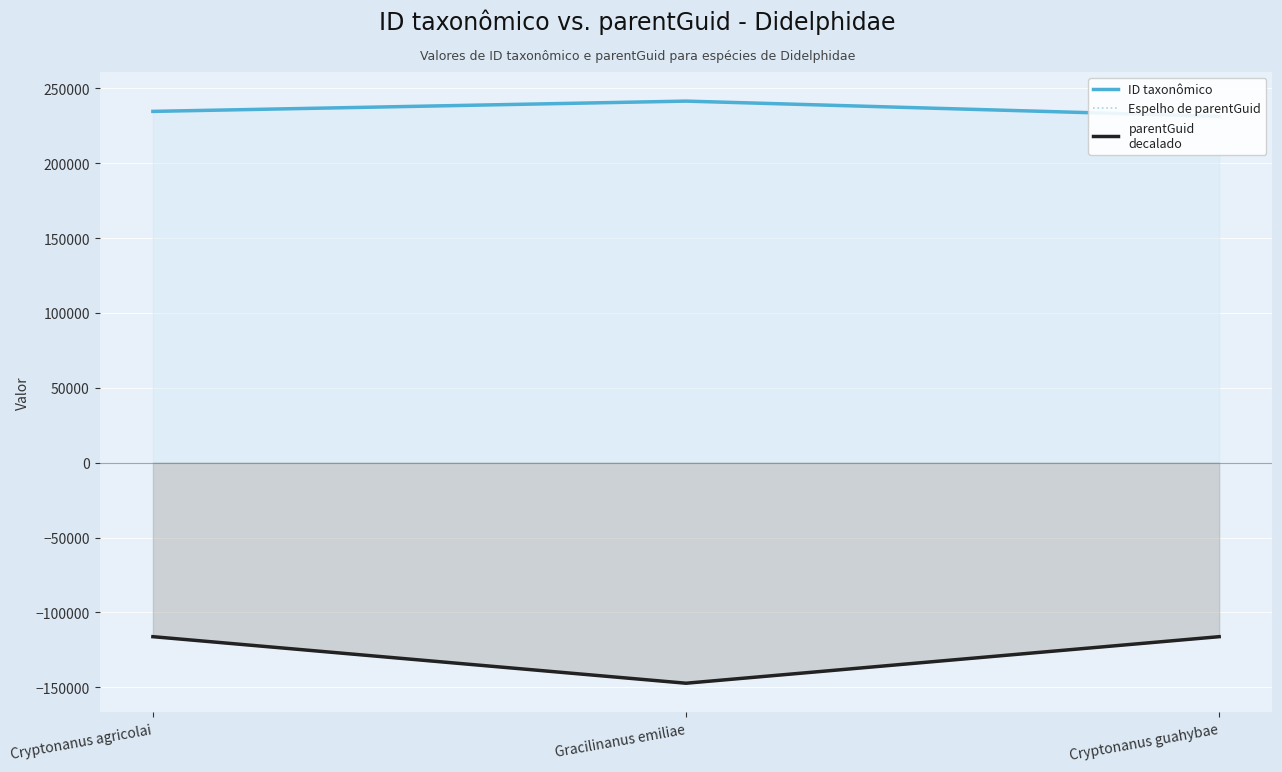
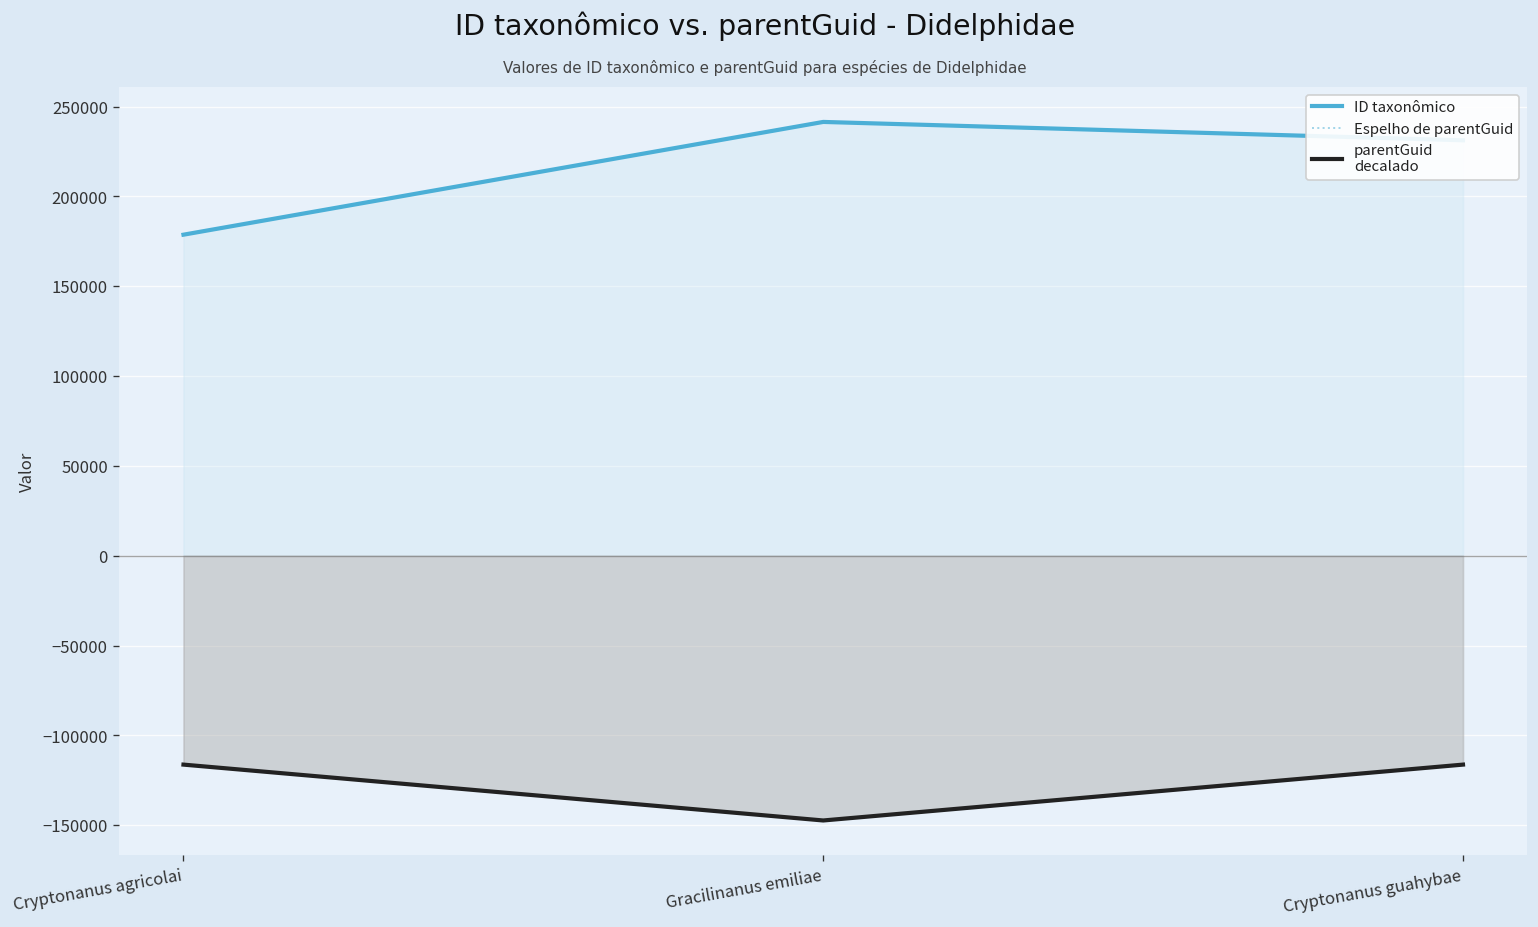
ID taxonômico, Cryptonanus agricolai: 235000 -> 179000
